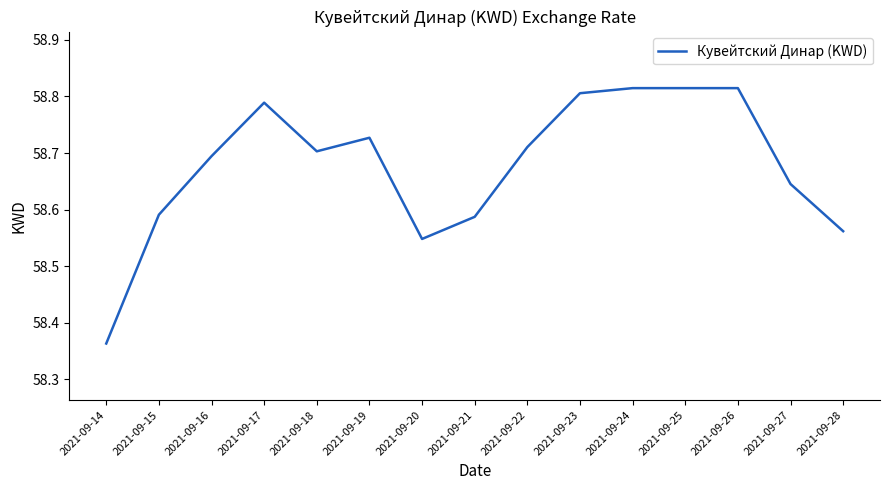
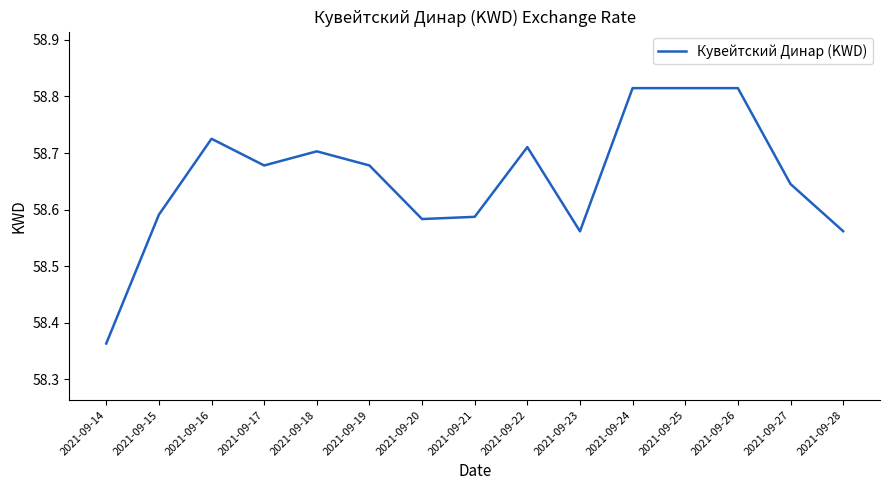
2021-09-16: 58.69 -> 58.73
2021-09-17: 58.79 -> 58.68
2021-09-19: 58.73 -> 58.68
2021-09-20: 58.55 -> 58.58
2021-09-23: 58.81 -> 58.56
